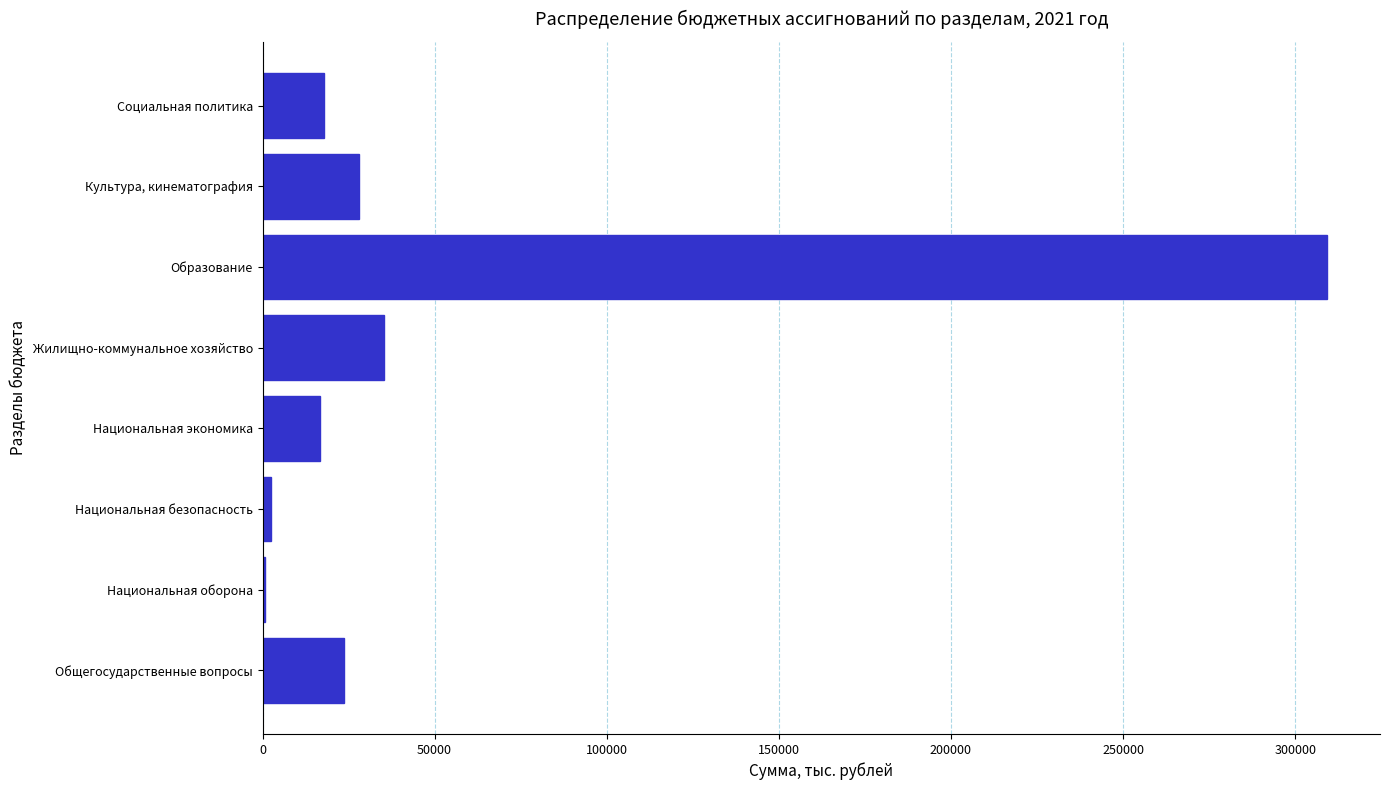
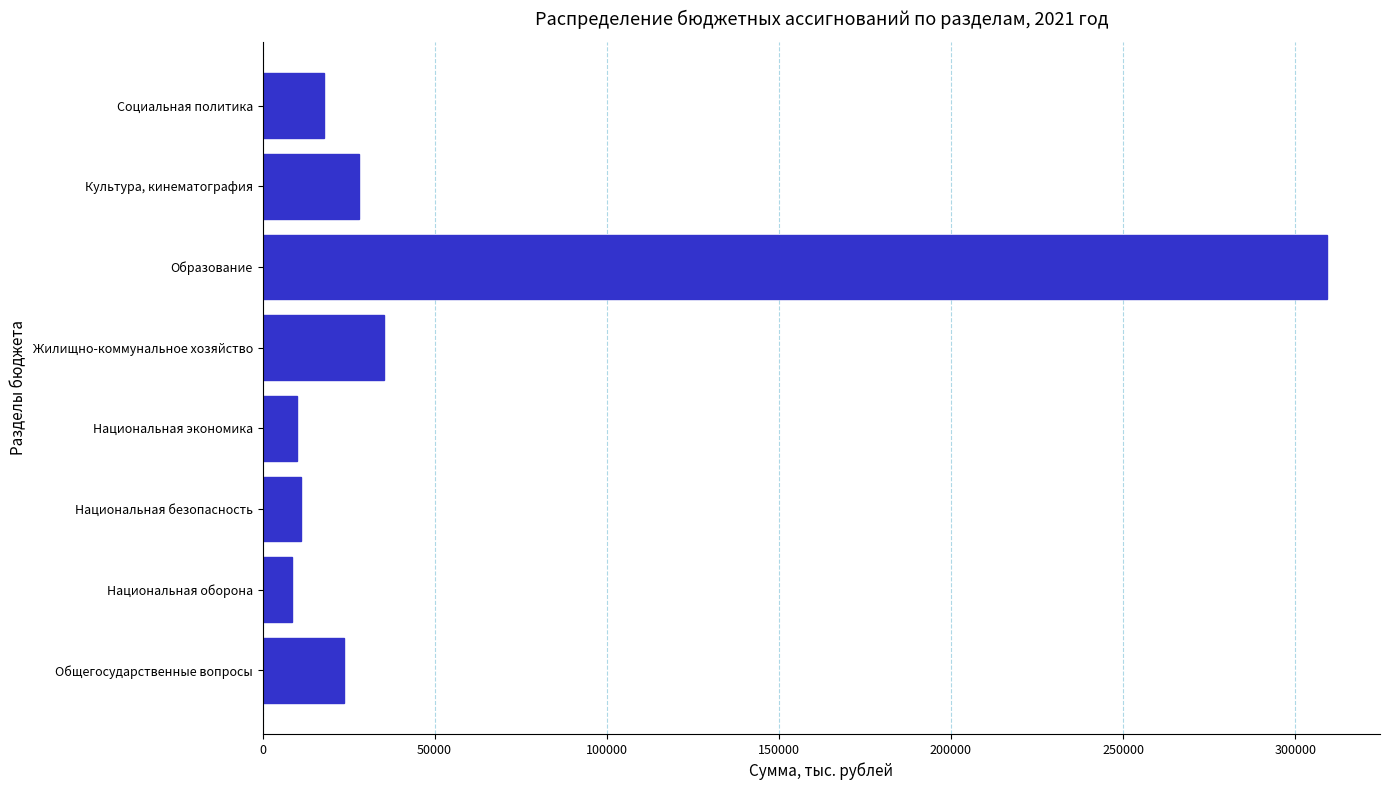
Национальная экономика: 17000 -> 10000
Национальная безопасность: 2000 -> 11000
Национальная оборона: 1000 -> 8000
